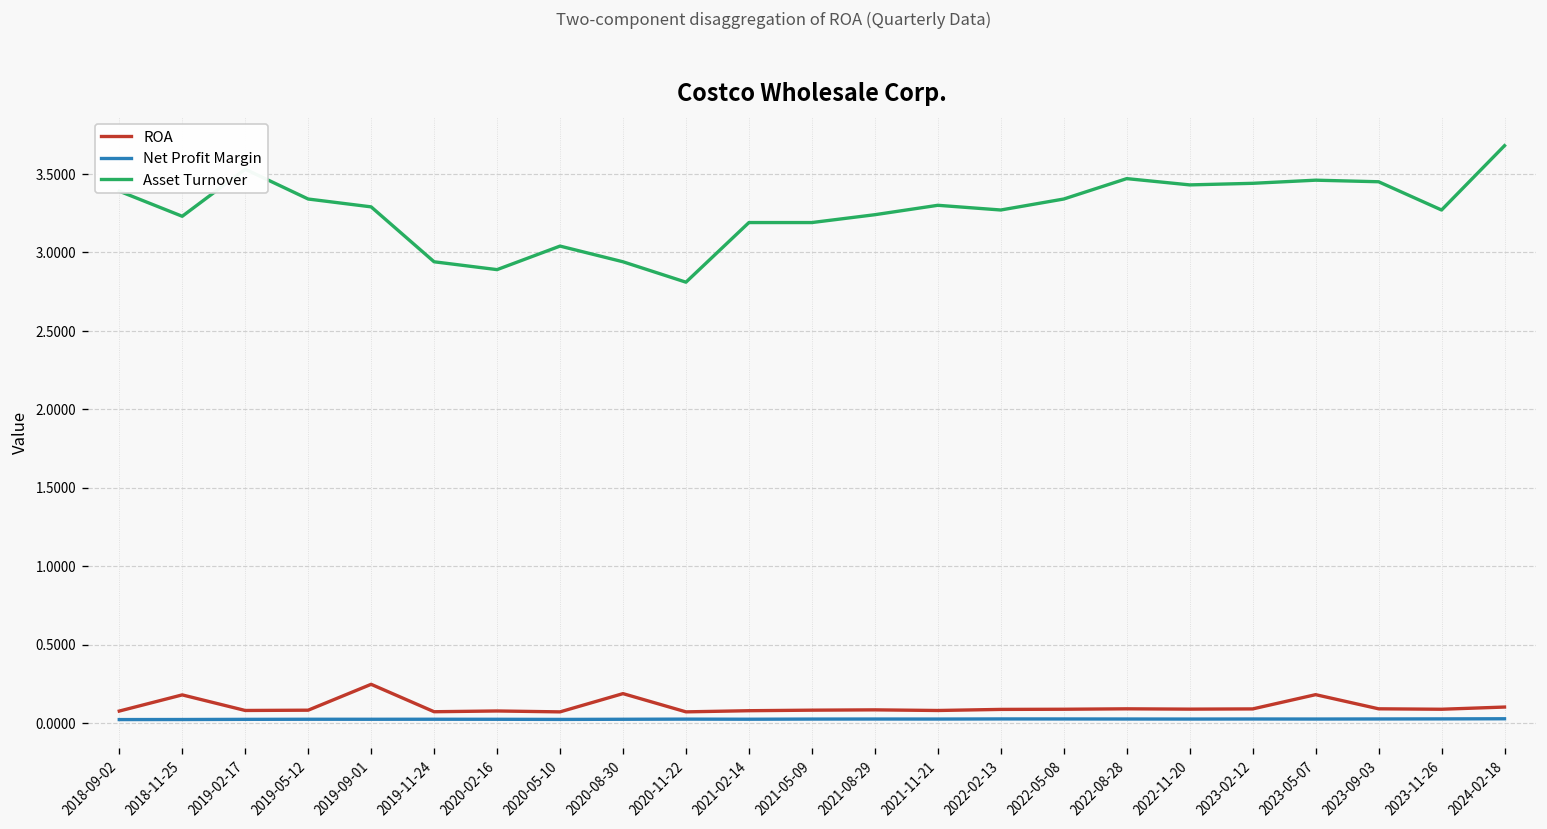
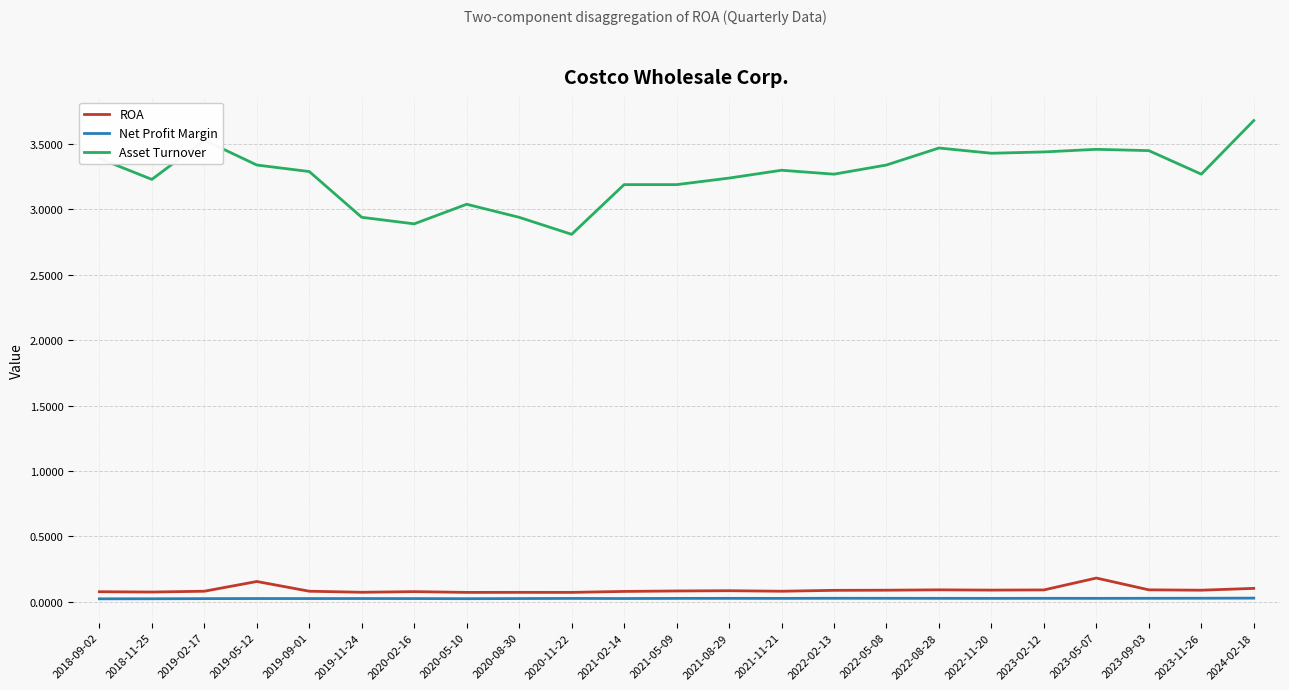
ROA, 2018-11-25: 0.18 -> 0.07
ROA, 2019-05-12: 0.08 -> 0.16
ROA, 2019-09-01: 0.25 -> 0.08
ROA, 2020-08-30: 0.19 -> 0.07
